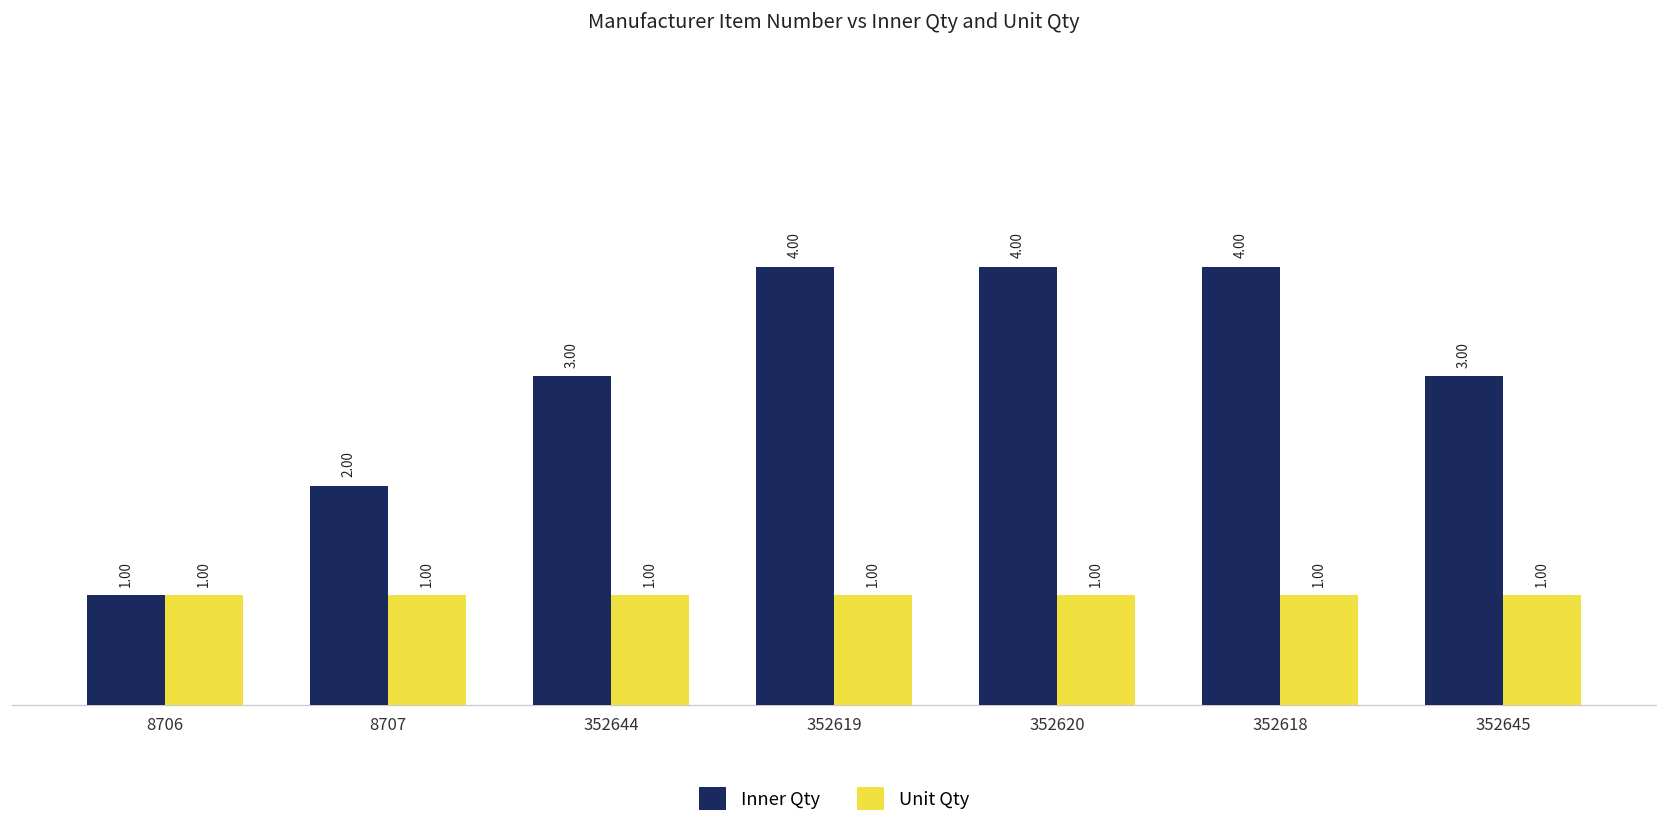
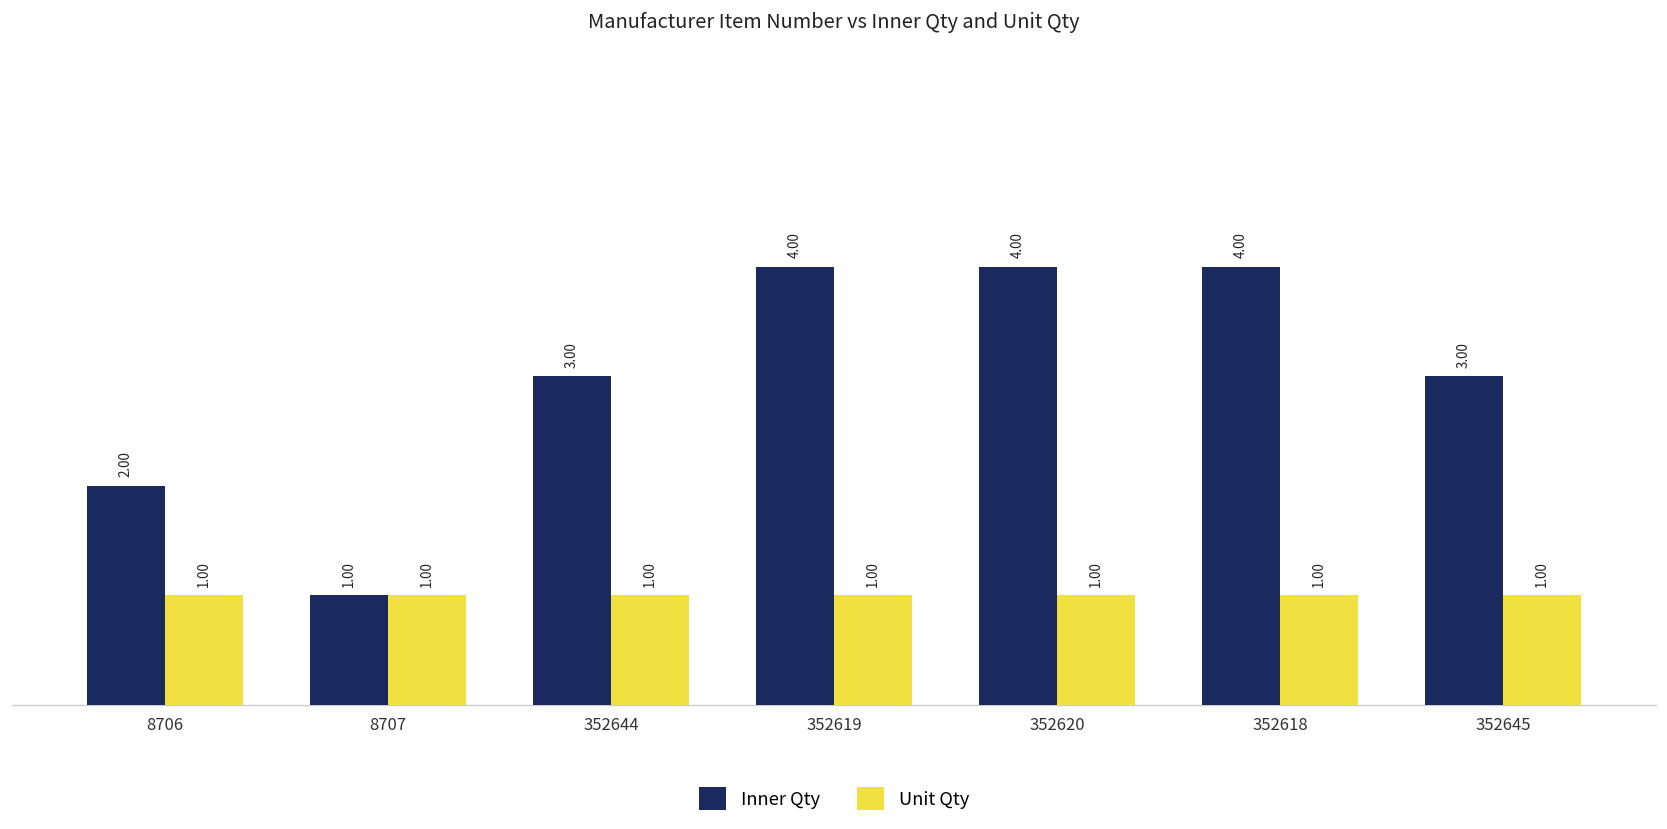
Inner Qty, 8706: 1.00 -> 2.00
Inner Qty, 8707: 2.00 -> 1.00
